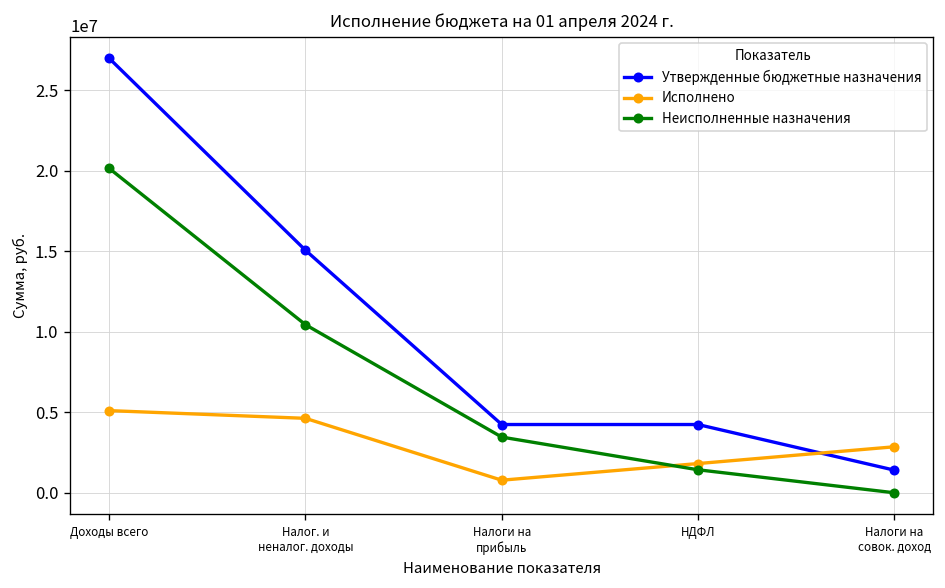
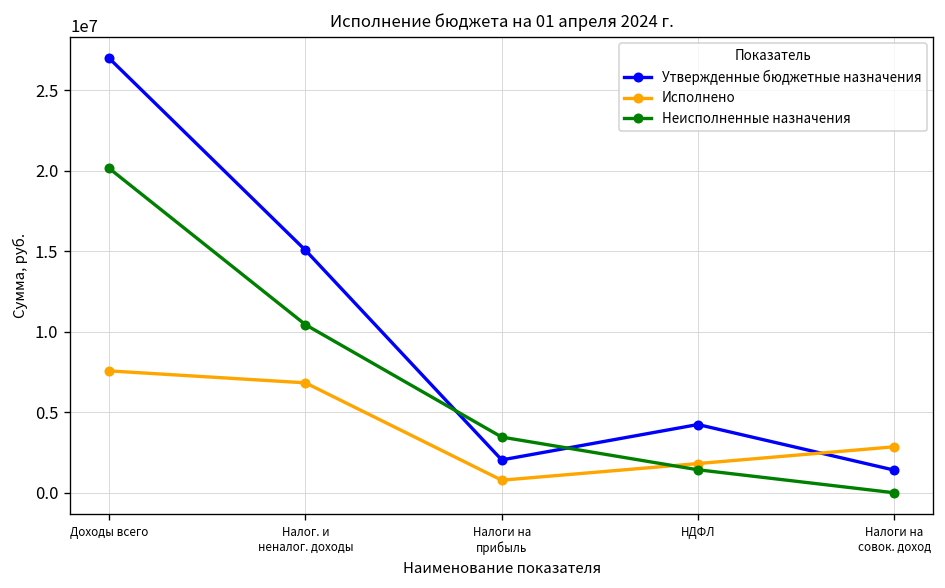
Исполнено, Доходы всего: 5100000 -> 7600000
Исполнено, Налог. и неналог. доходы: 4600000 -> 6800000
Утвержденные бюджетные назначения, Налоги на прибыль: 4200000 -> 2000000
